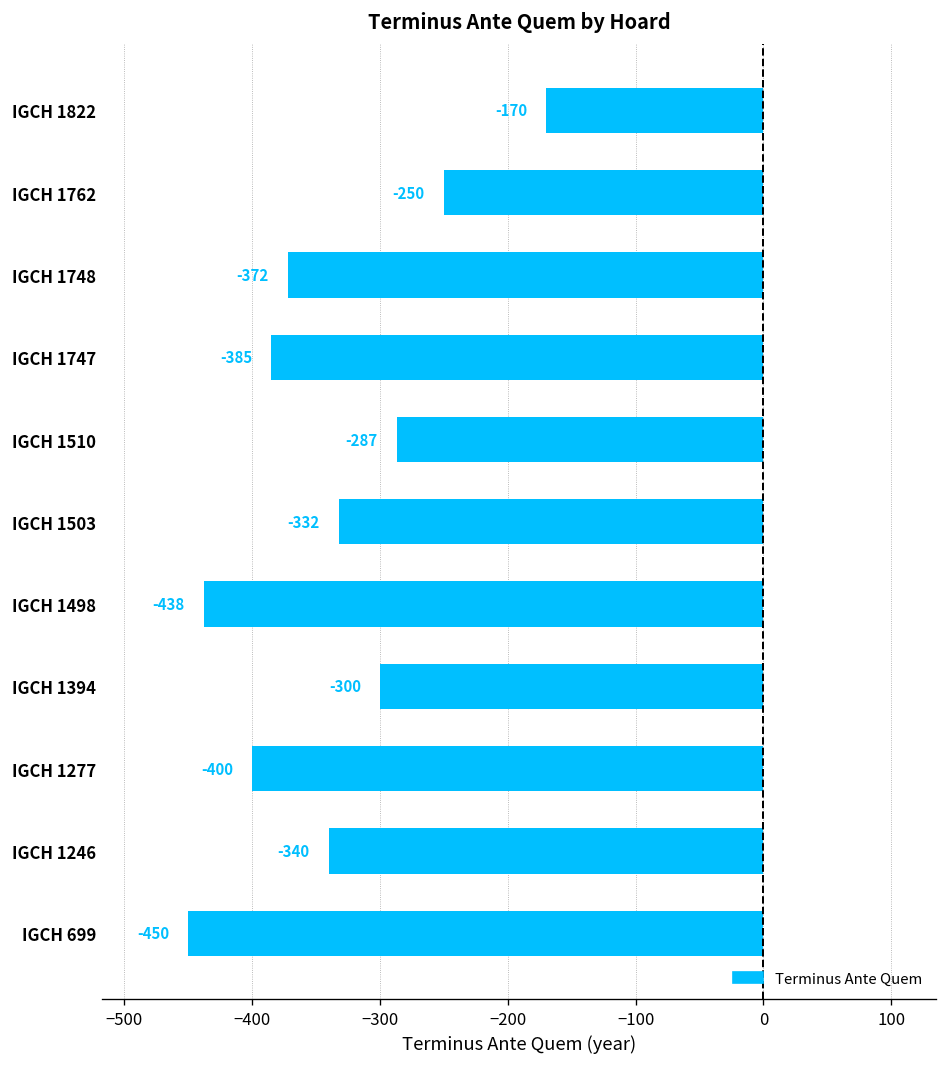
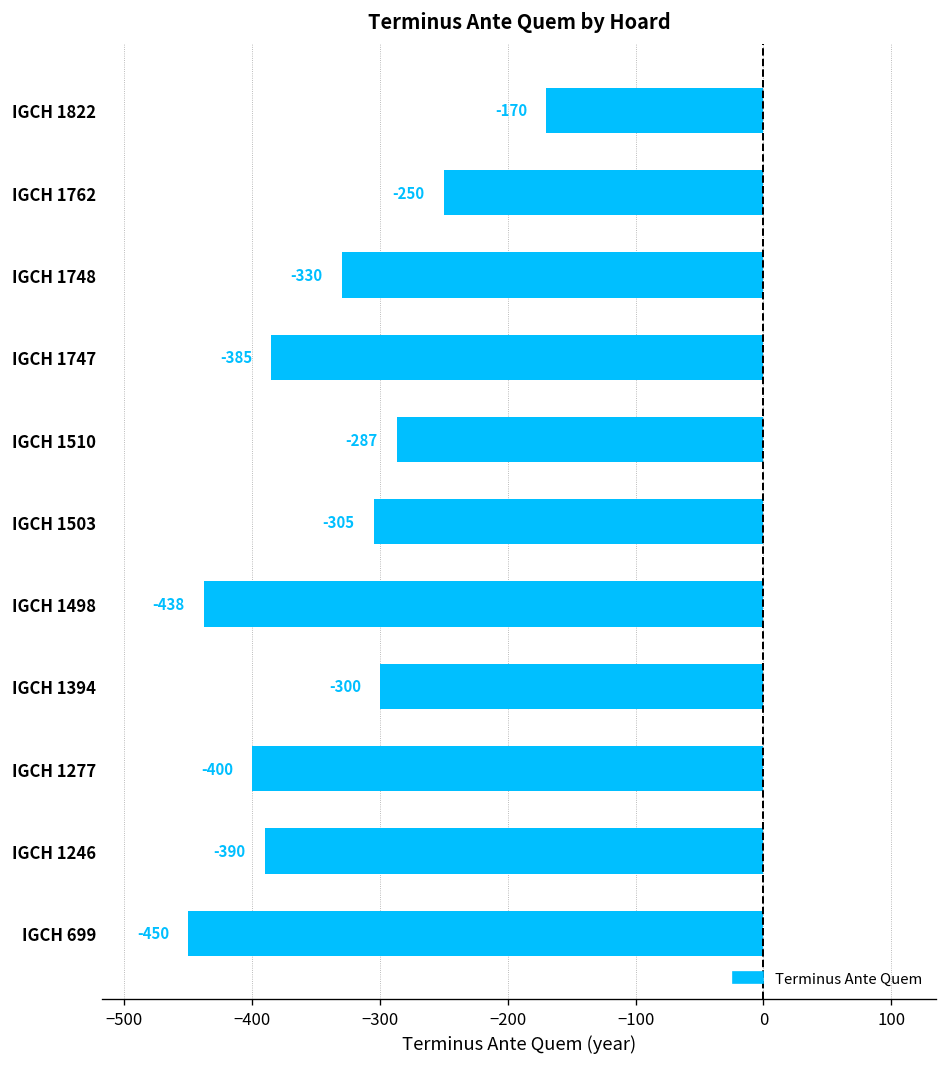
IGCH 1748: -372 -> -330
IGCH 1503: -332 -> -305
IGCH 1246: -340 -> -390
